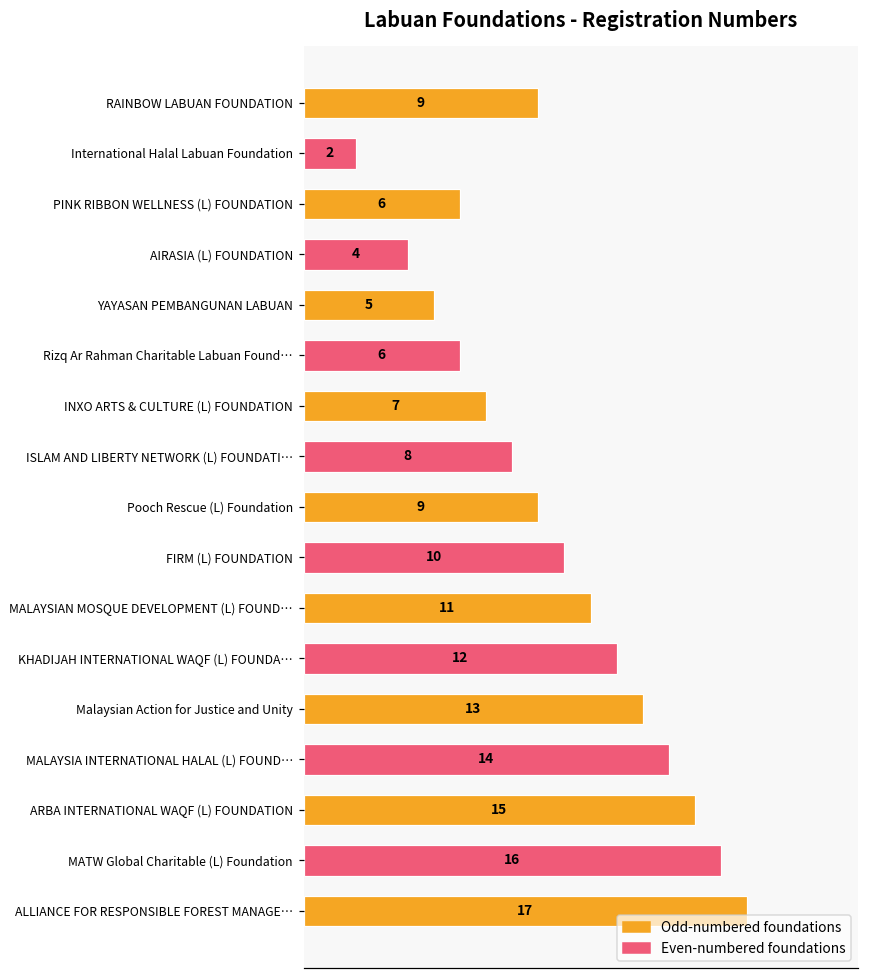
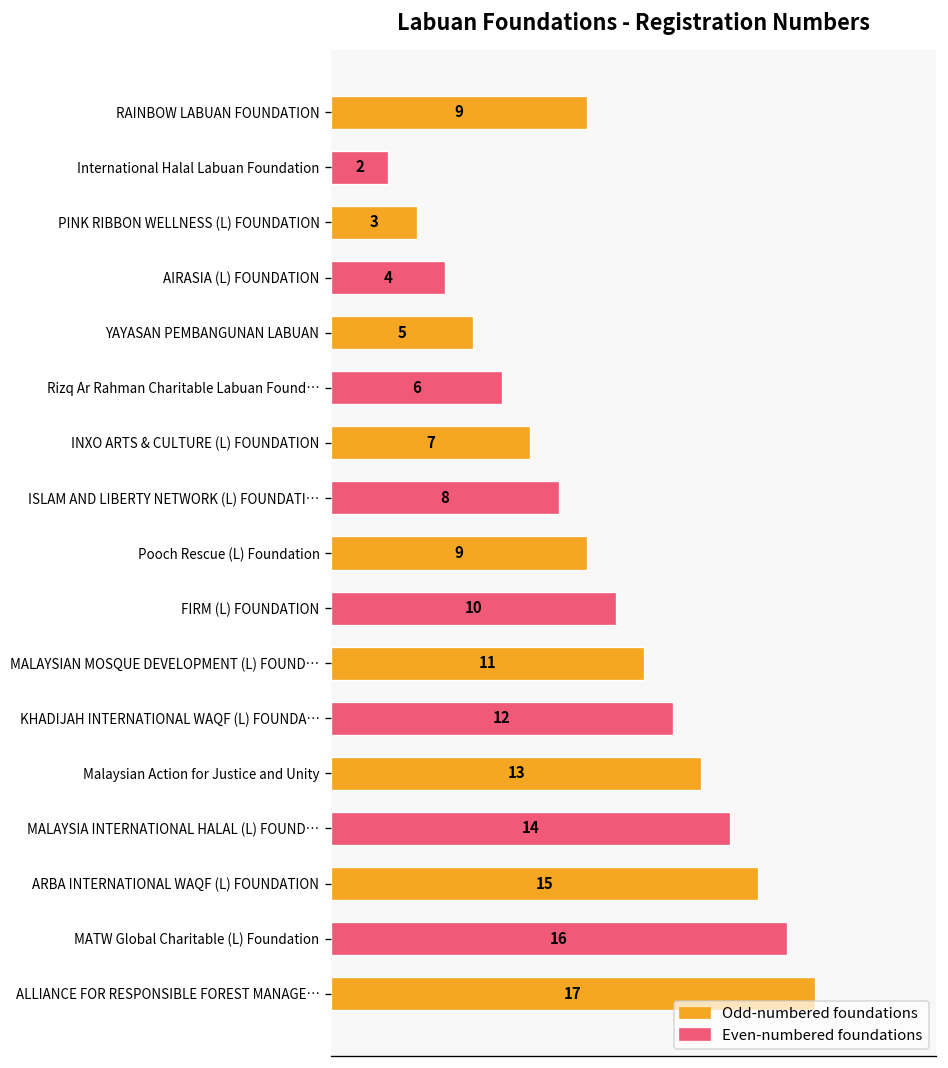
PINK RIBBON WELLNESS (L) FOUNDATION: 6 -> 3
